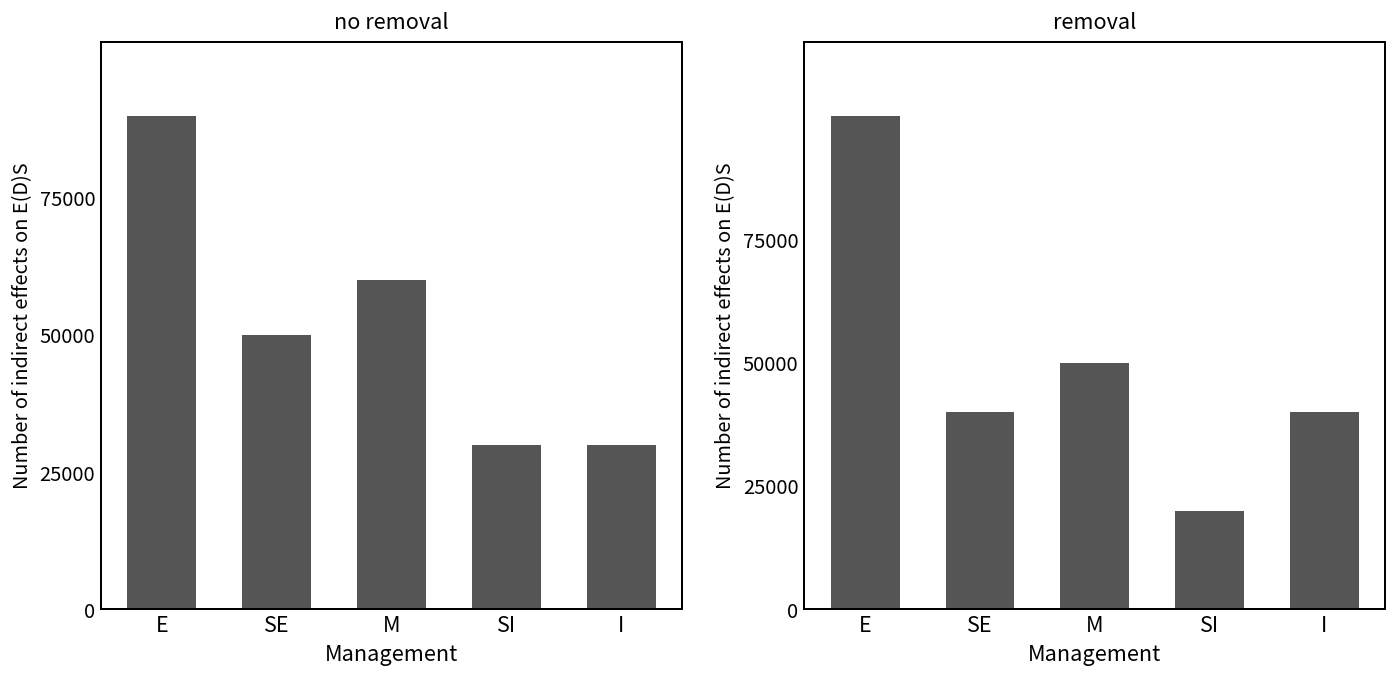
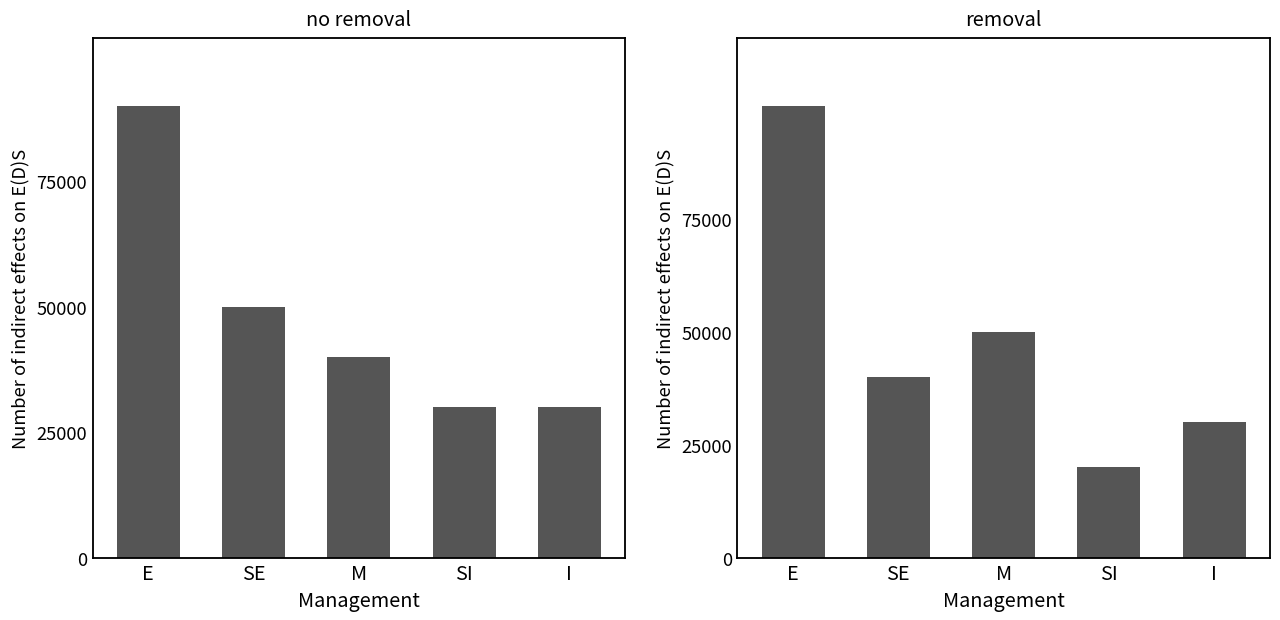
no removal, M: 60000 -> 40000
removal, I: 40000 -> 30000
